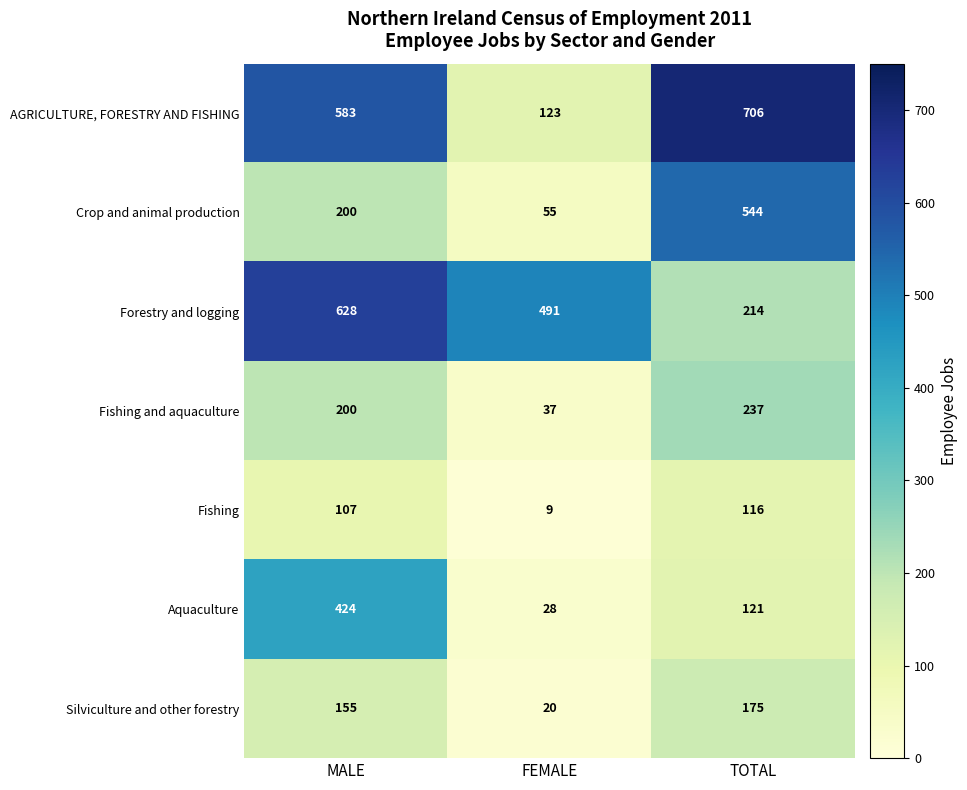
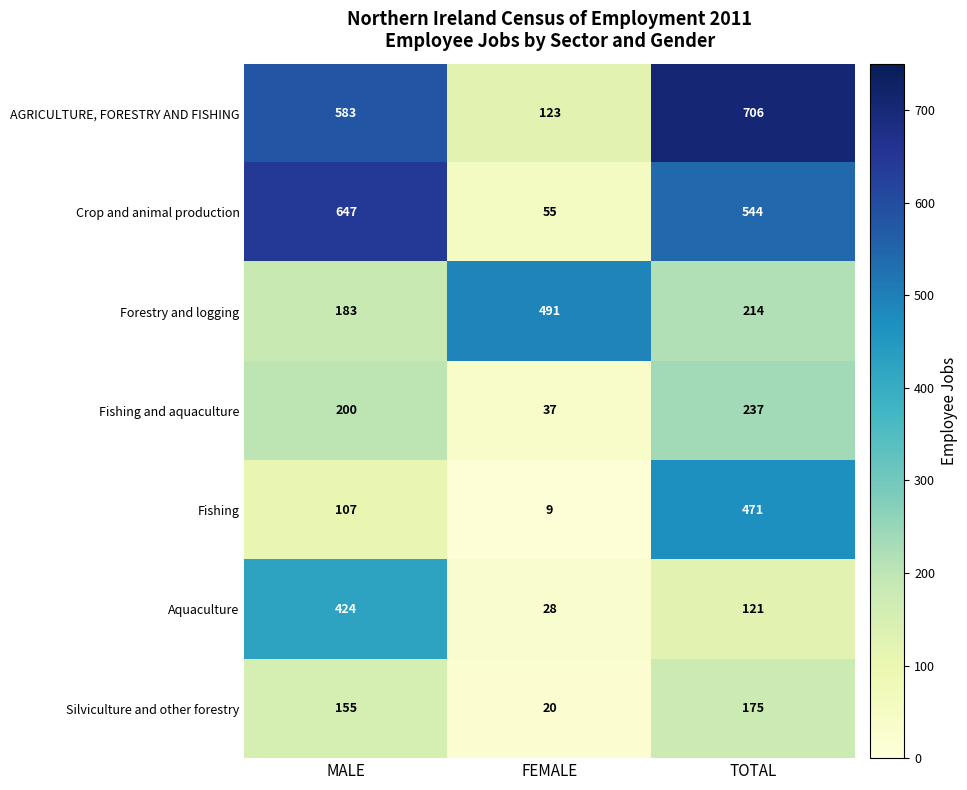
Crop and animal production, MALE: 200 -> 647
Forestry and logging, MALE: 628 -> 183
Fishing, TOTAL: 116 -> 471
